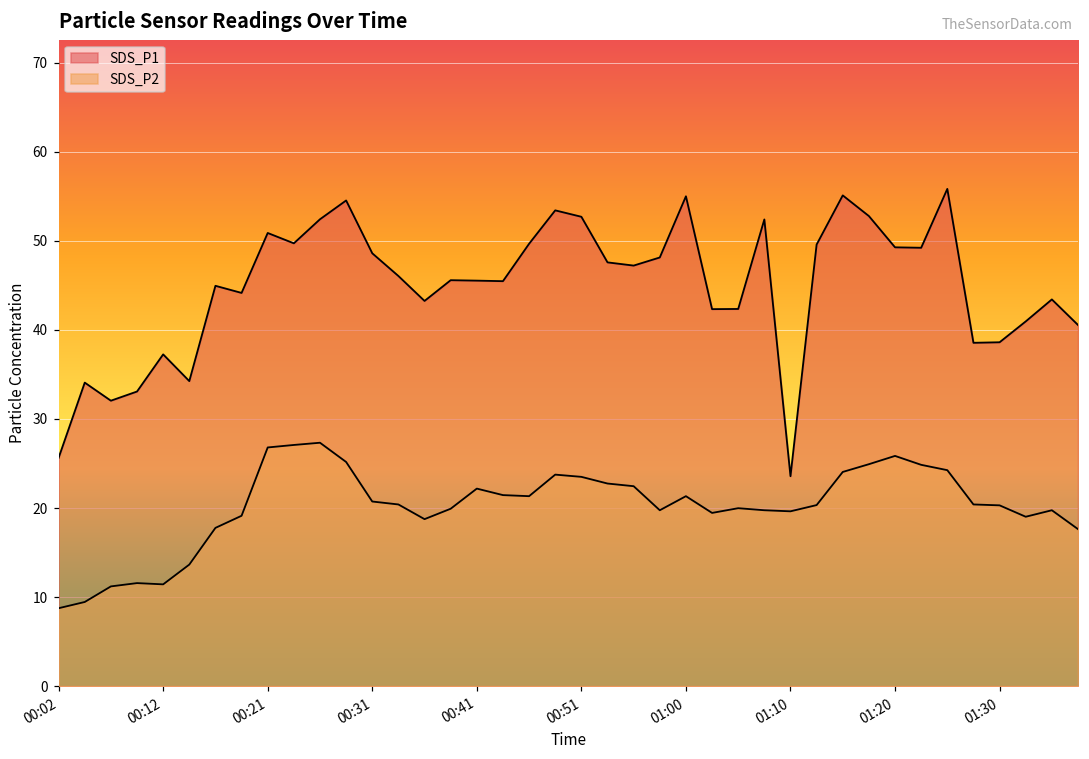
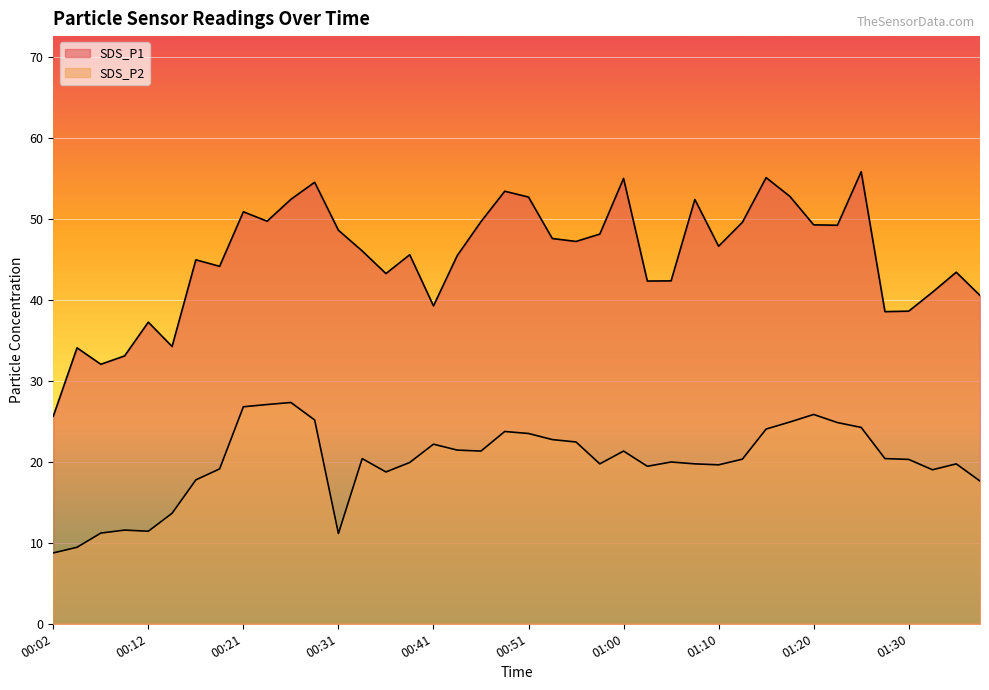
SDS_P2, 00:31: 21 -> 11
SDS_P1, 00:41: 46 -> 39
SDS_P1, 01:10: 24 -> 47
